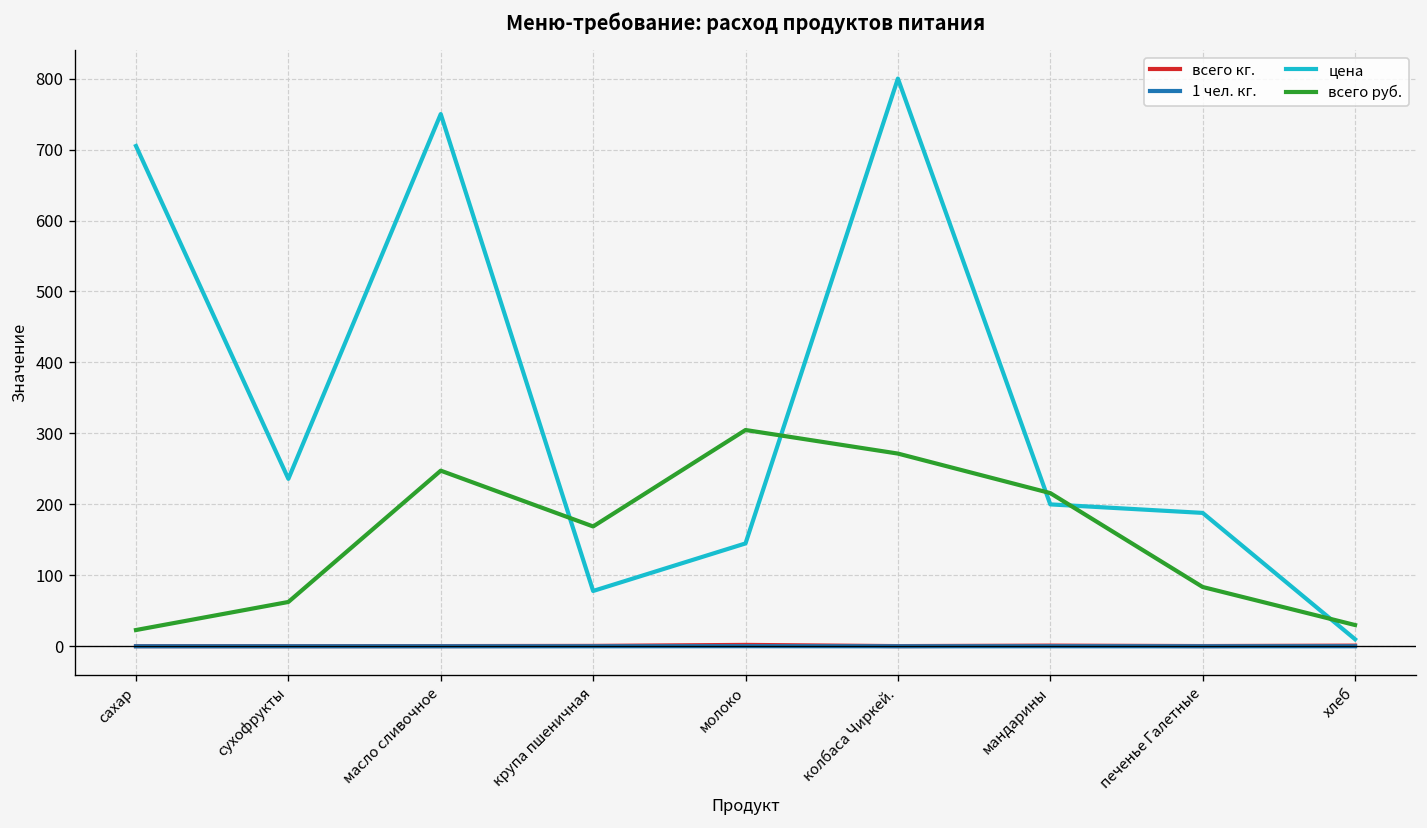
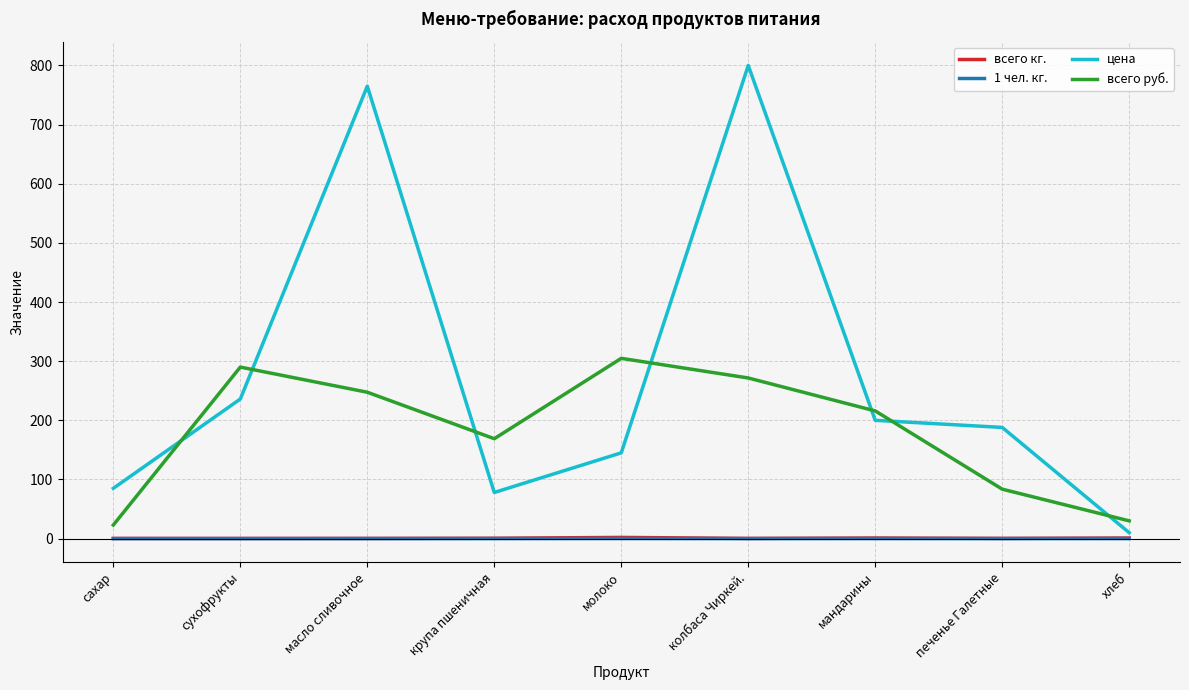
цена, сахар: 710 -> 90
всего руб., сухофрукты: 60 -> 290
цена, масло сливочное: 750 -> 770
